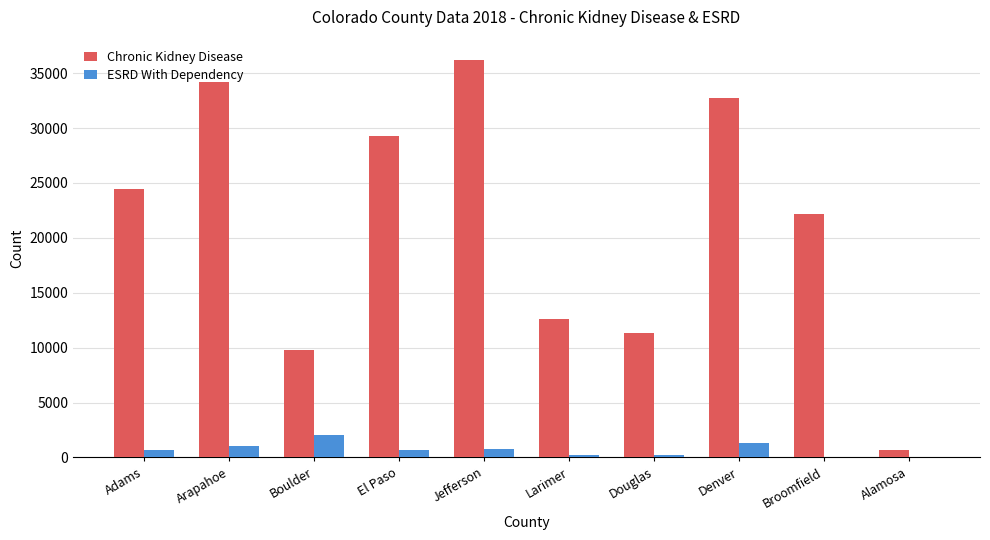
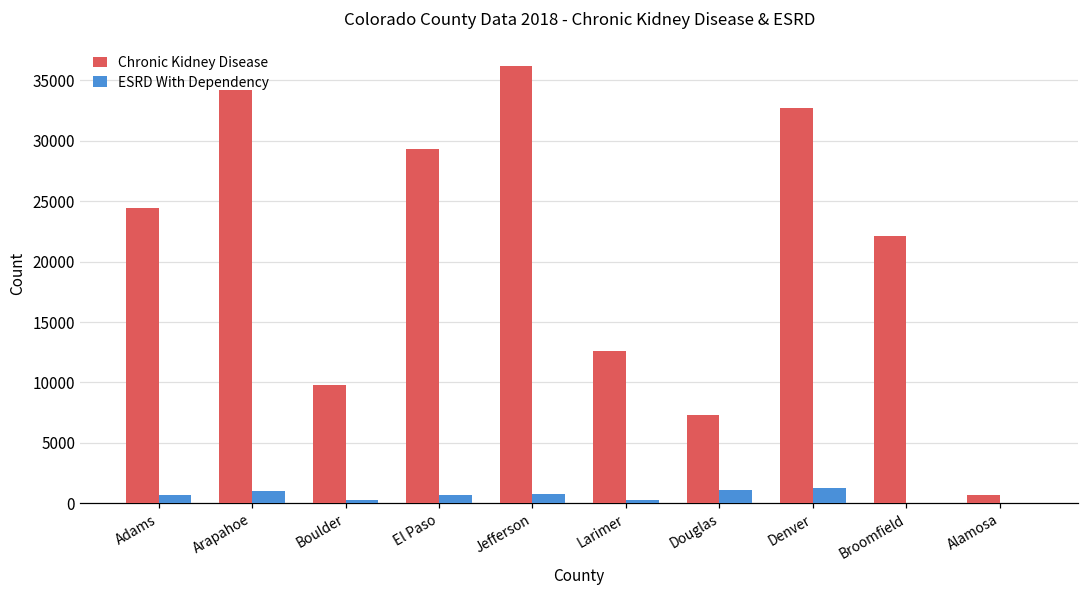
ESRD With Dependency, Boulder: 2000 -> 200
Chronic Kidney Disease, Douglas: 11400 -> 7300
ESRD With Dependency, Douglas: 200 -> 1100
